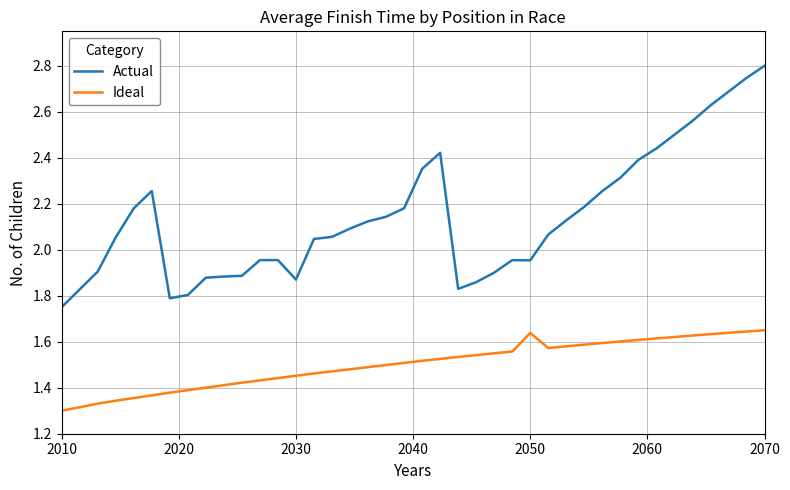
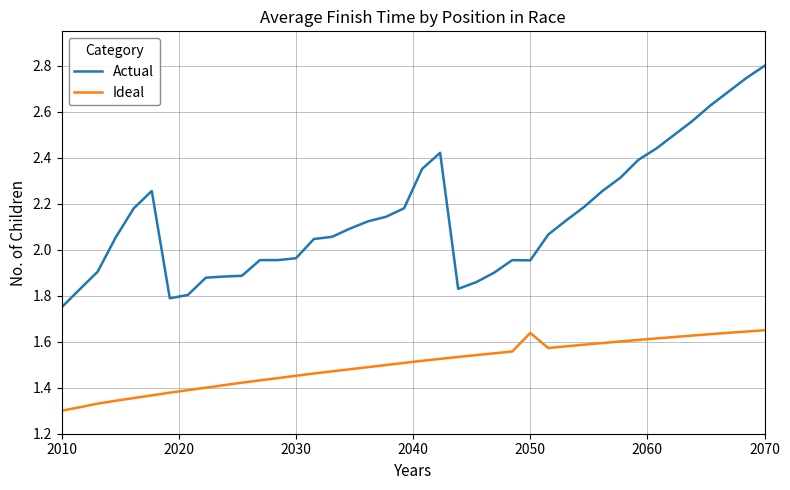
Actual, 2030: 1.87 -> 1.96
